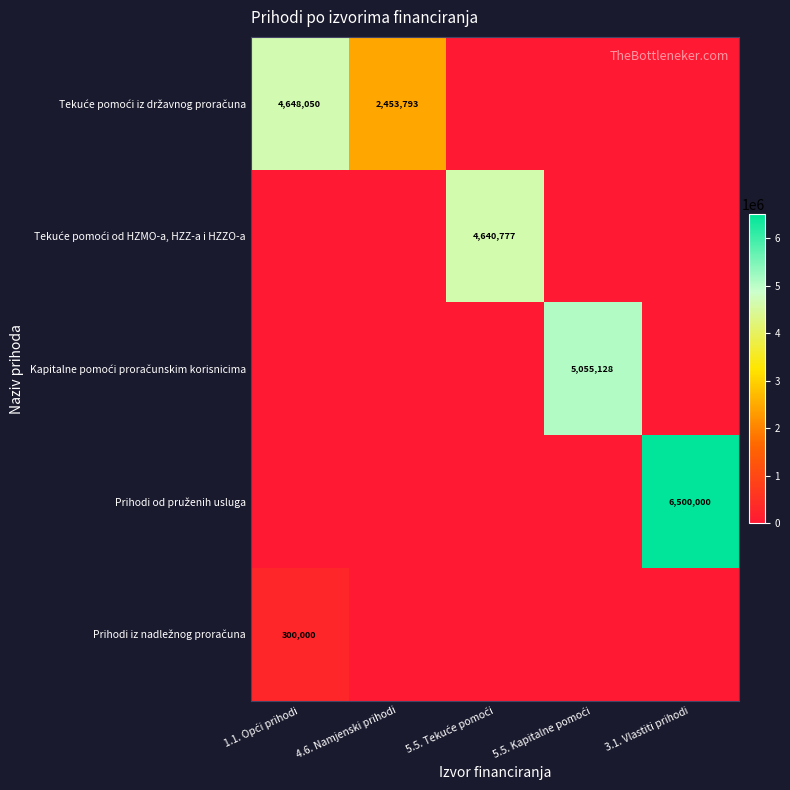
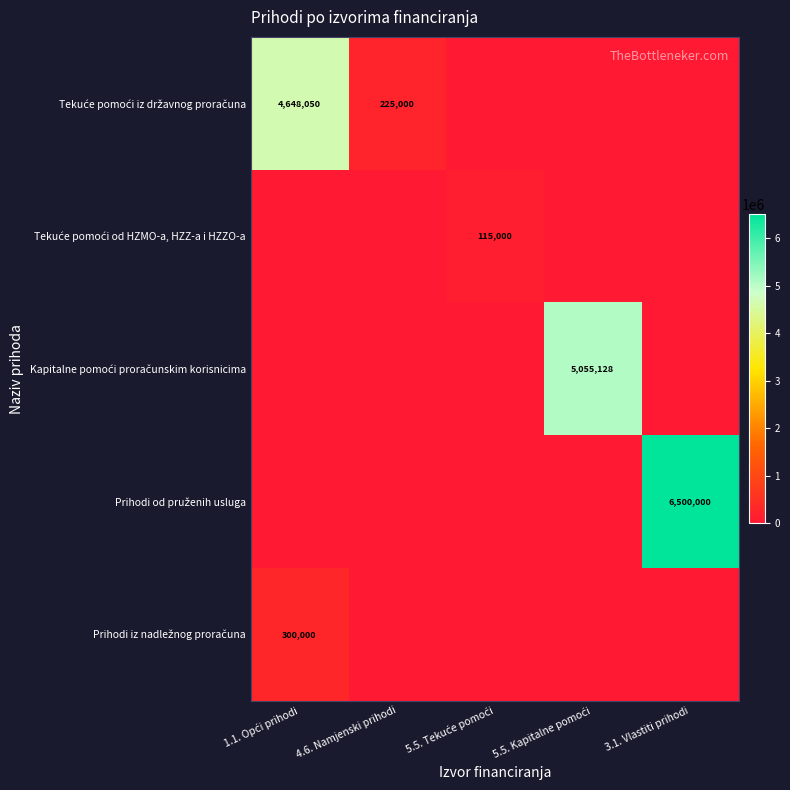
Tekuće pomoći iz državnog proračuna, 4.6. Namjenski prihodi: 2,453,793 -> 225,000
Tekuće pomoći od HZMO-a, HZZ-a i HZZO-a, 5.5. Tekuće pomoći: 4,640,777 -> 115,000
